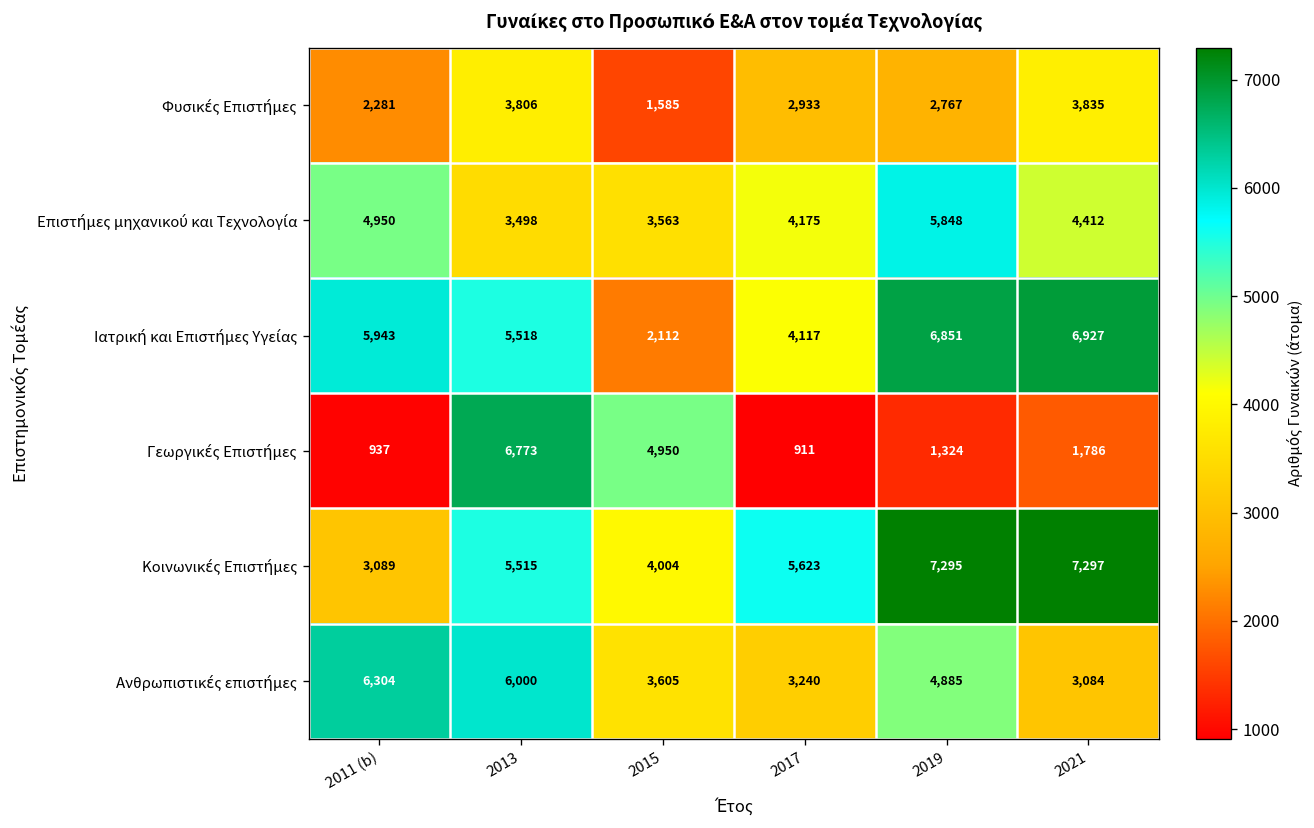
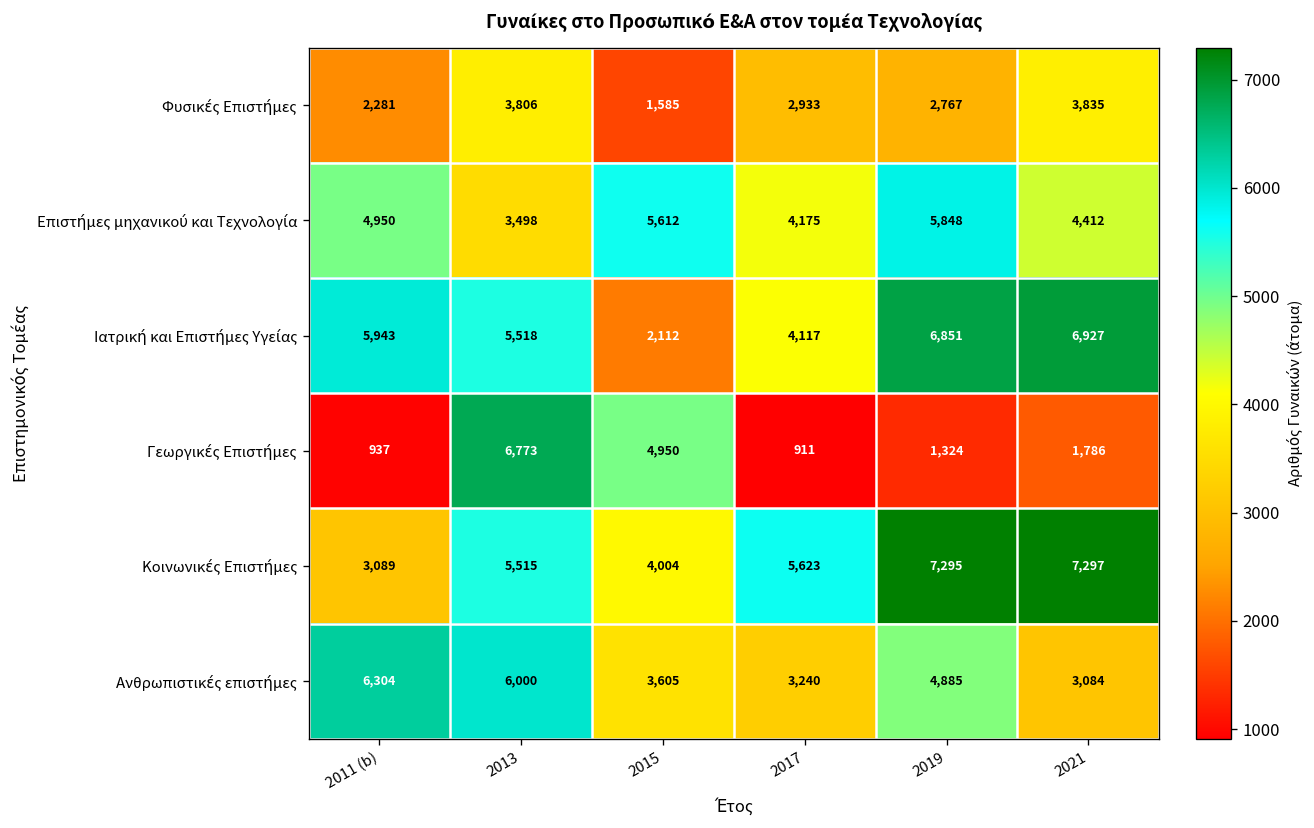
Επιστήμες μηχανικού και Τεχνολογία, 2015: 3,563 -> 5,612
